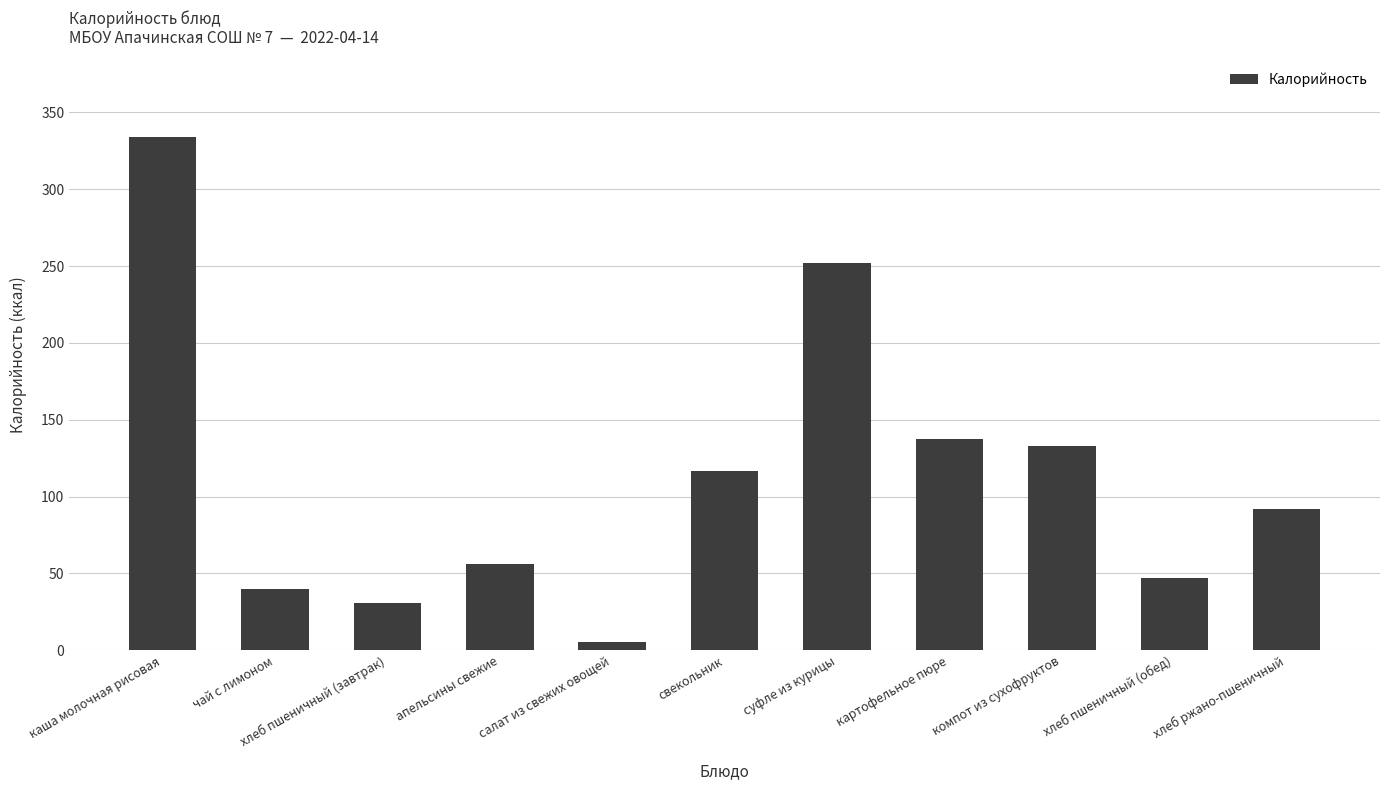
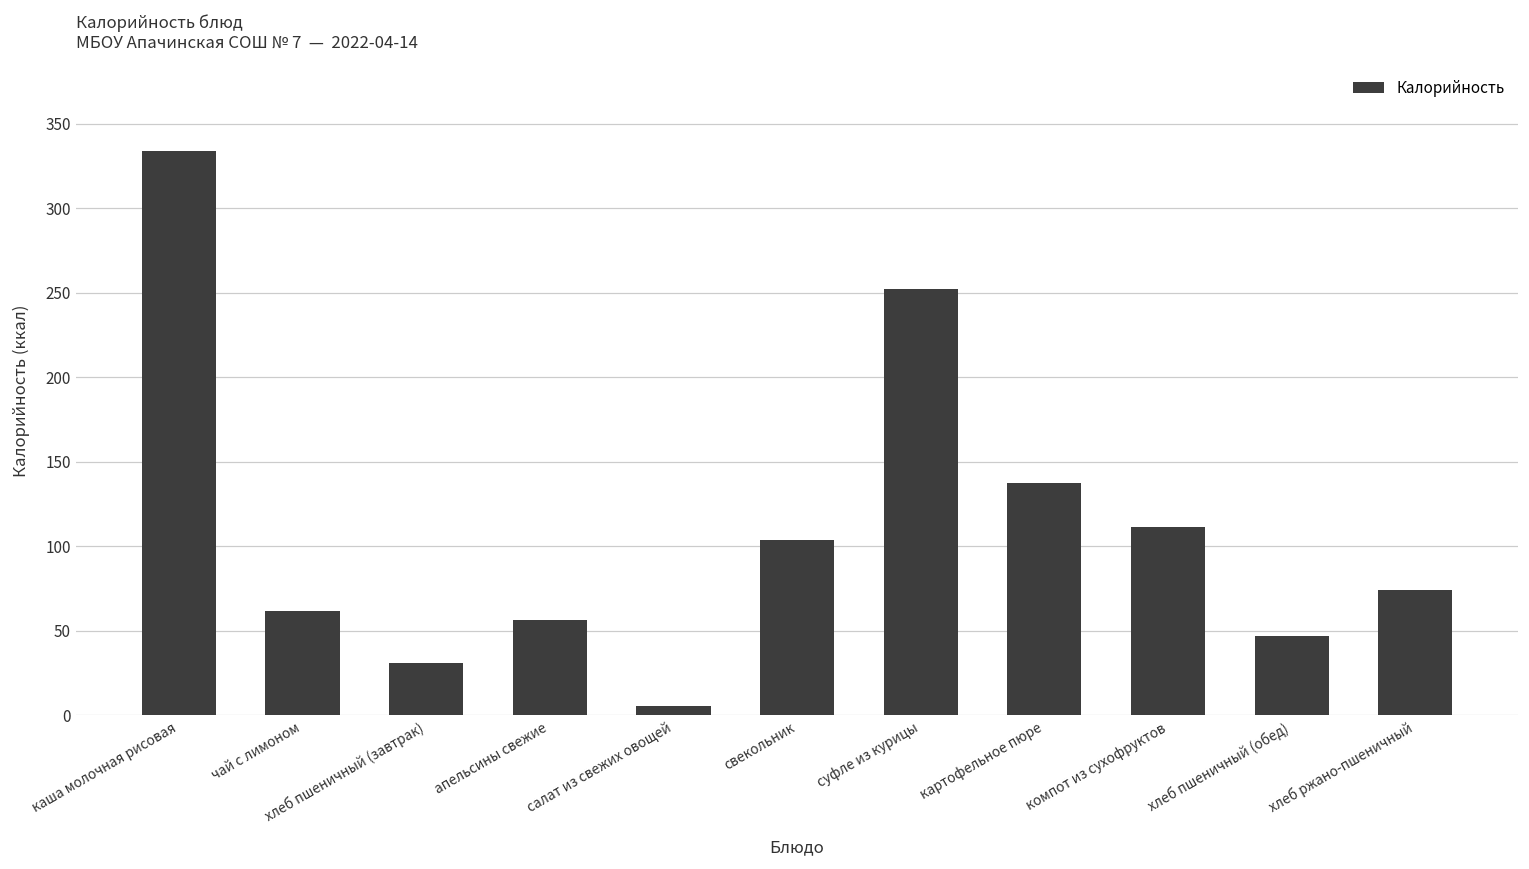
чай с лимоном: 40 -> 62
свекольник: 117 -> 104
компот из сухофруктов: 133 -> 111
хлеб ржано-пшеничный: 92 -> 74
